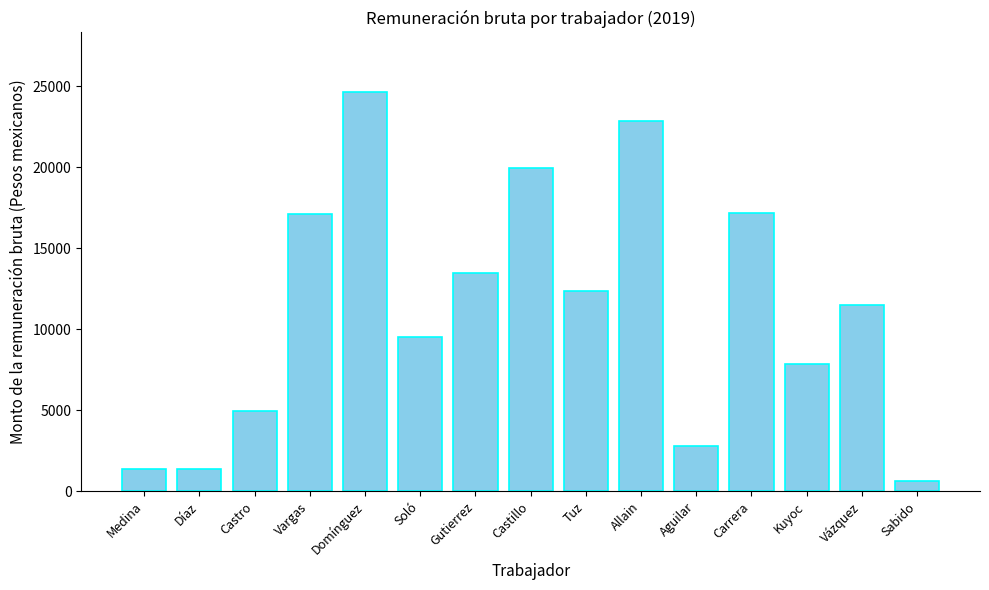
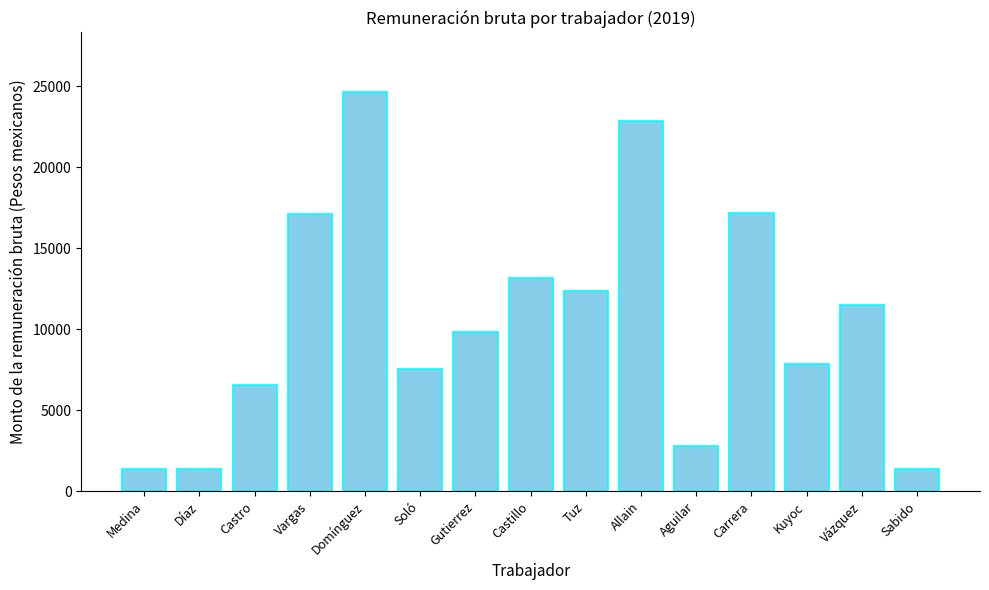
Castro: 5000 -> 6500
Soló: 9500 -> 7600
Gutierrez: 13500 -> 9800
Castillo: 20000 -> 13100
Sabido: 600 -> 1400
